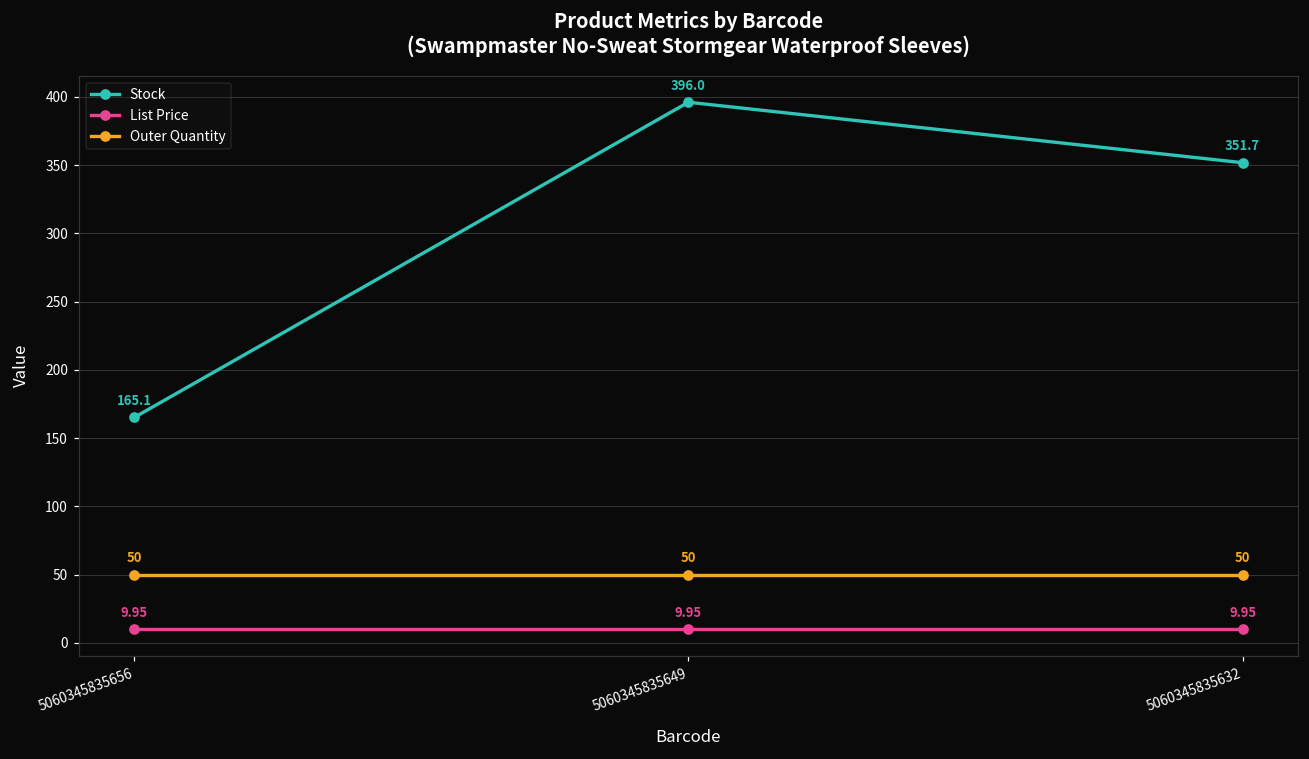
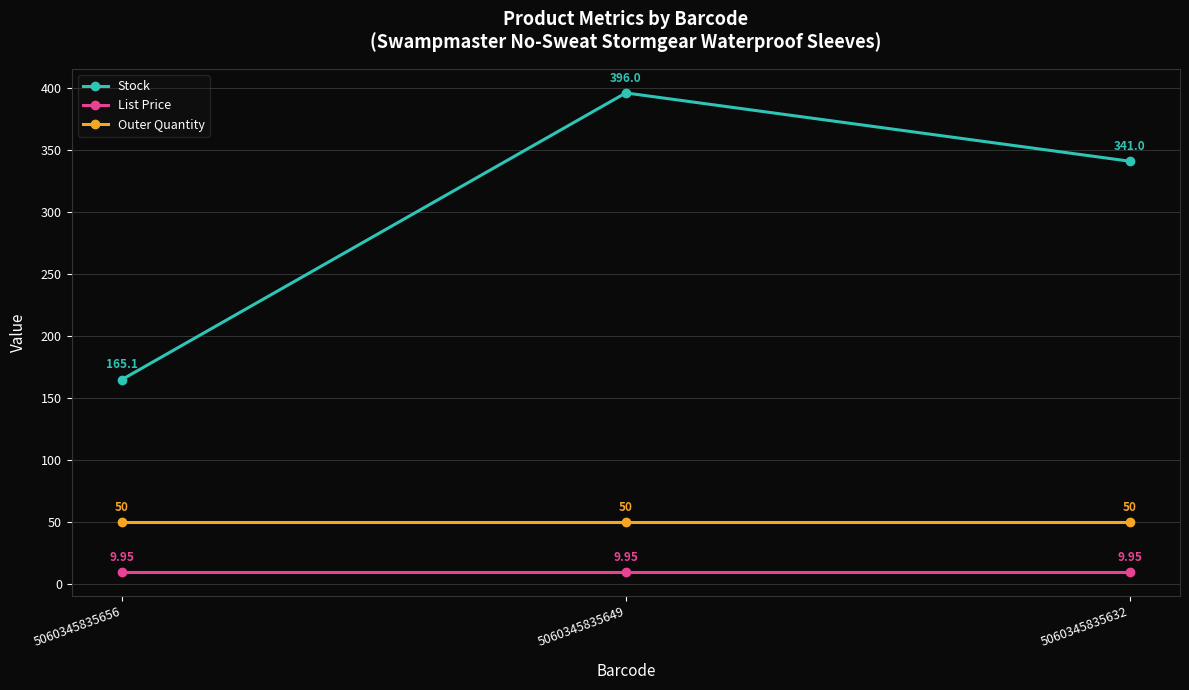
Stock, 5060345835632: 351.7 -> 341.0
